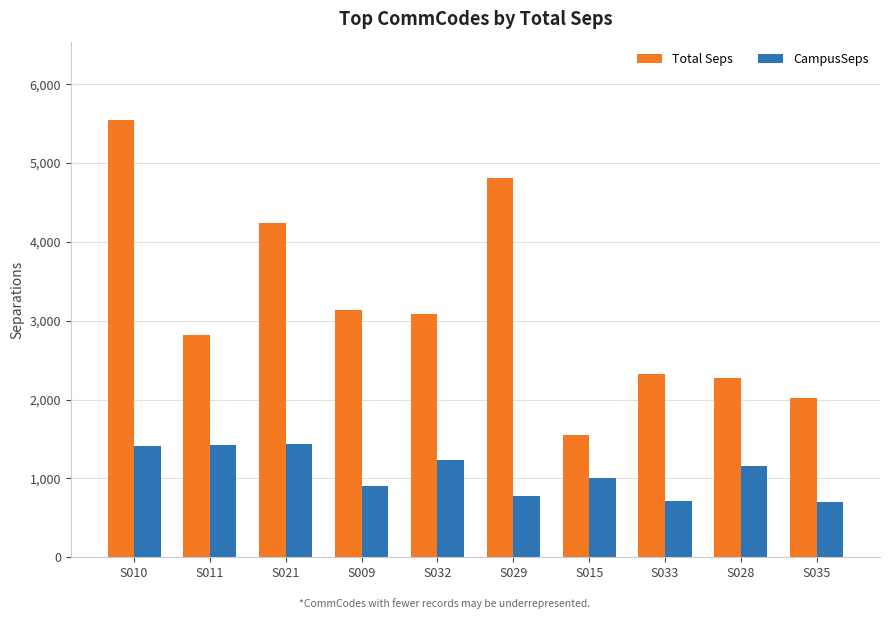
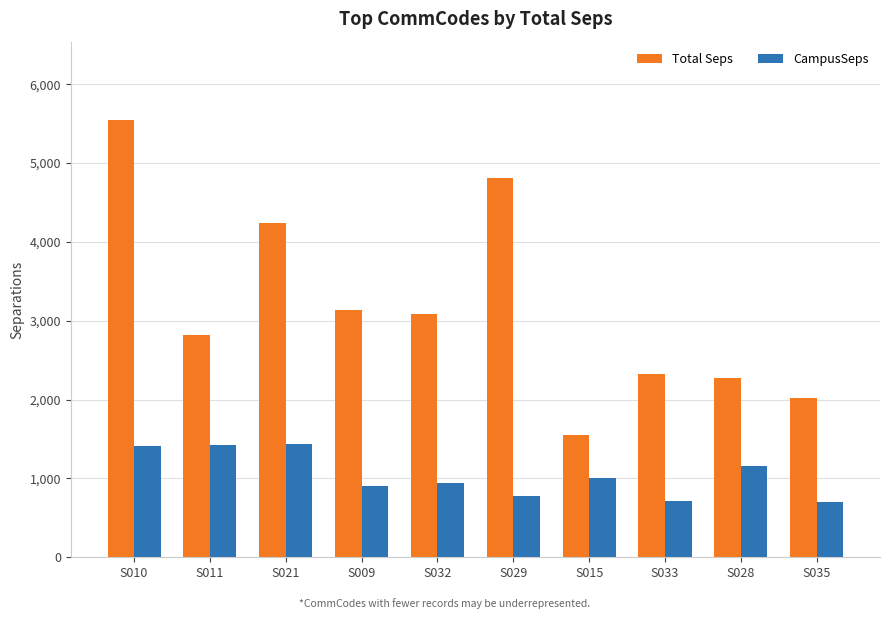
CampusSeps, S032: 1,200 -> 900
